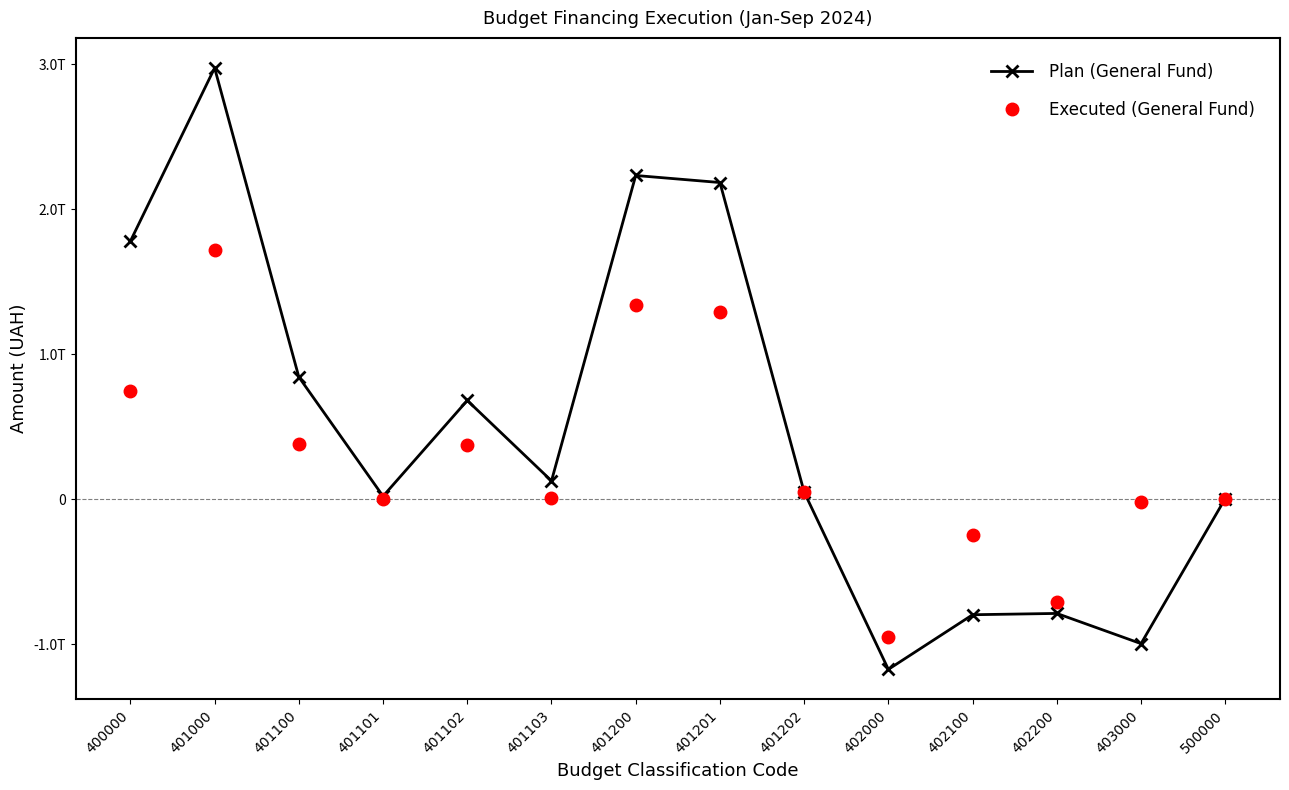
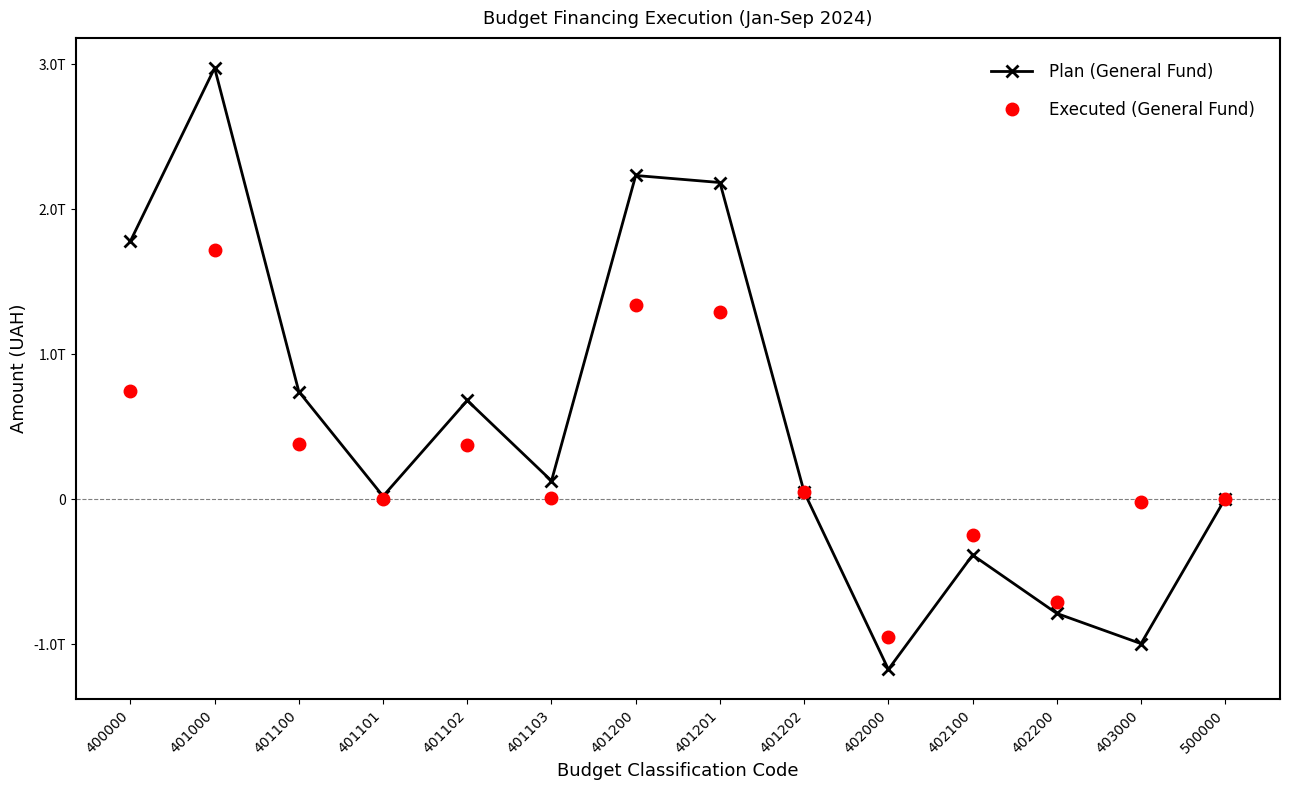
Plan (General Fund), 401100: 0.84T -> 0.74T
Plan (General Fund), 402100: -0.80T -> -0.39T
